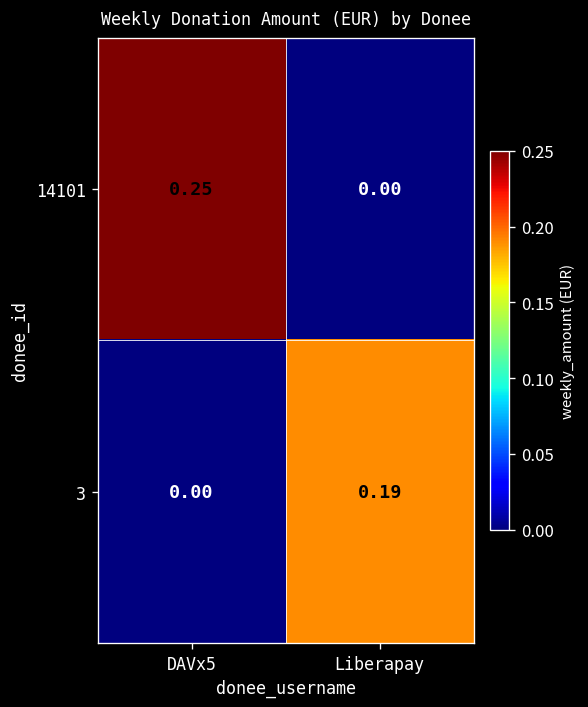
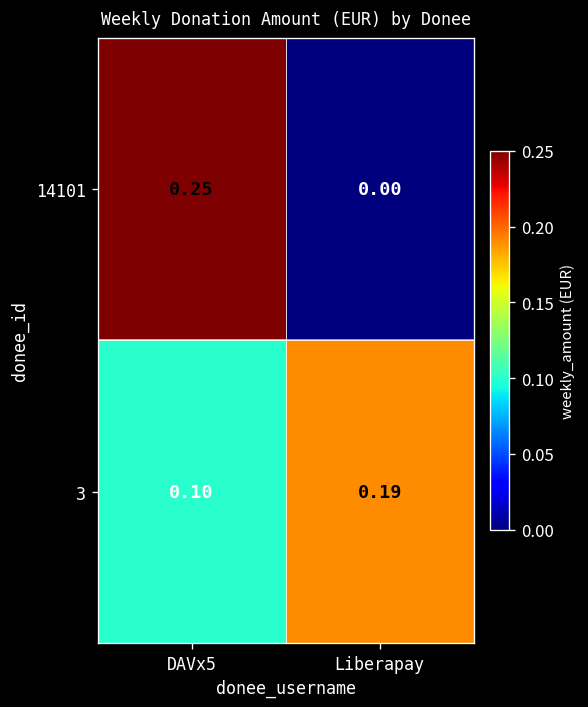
3, DAVx5: 0.00 -> 0.10
